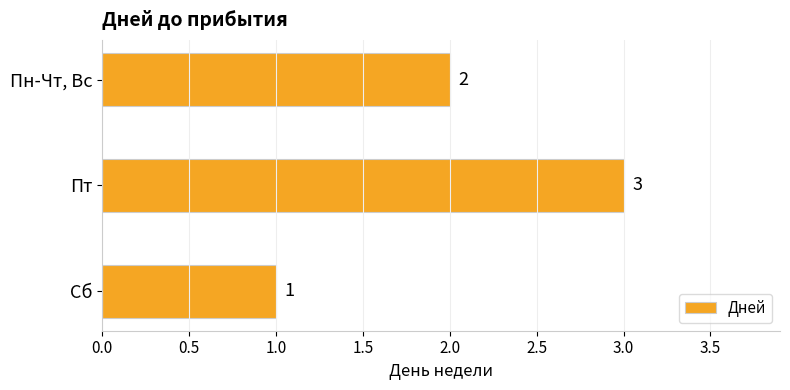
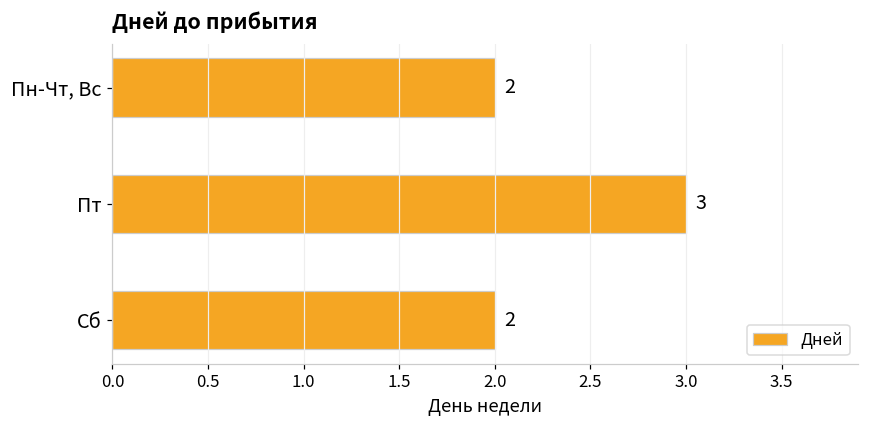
Сб: 1 -> 2
